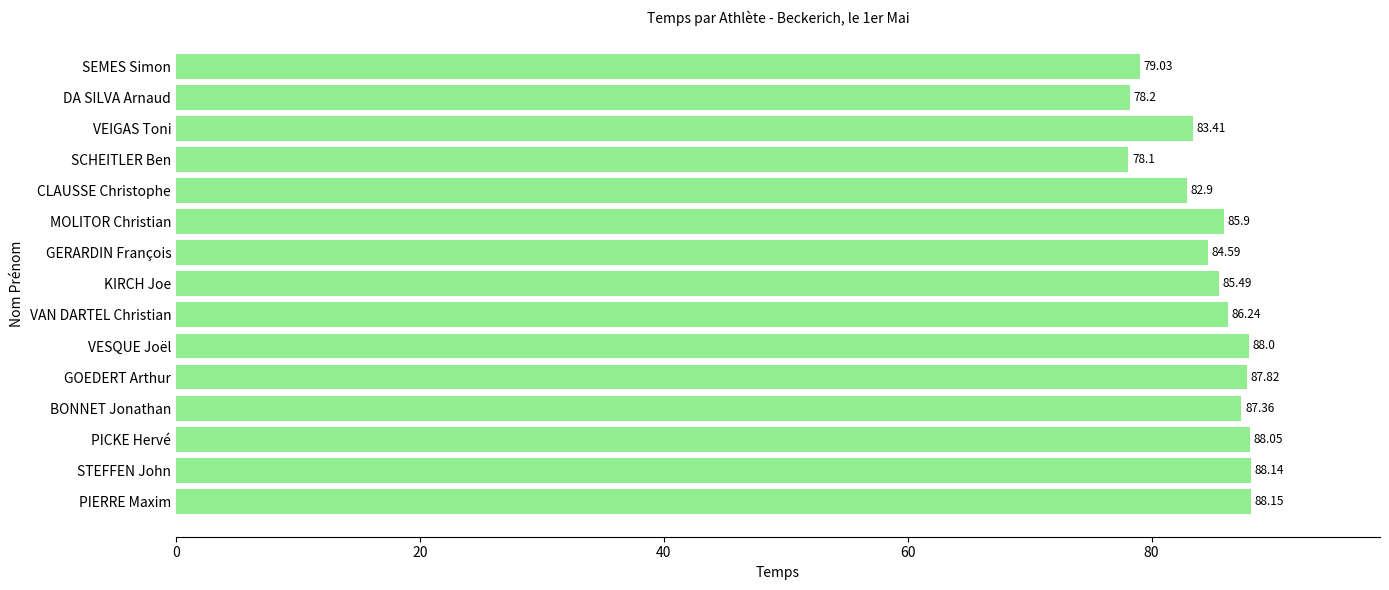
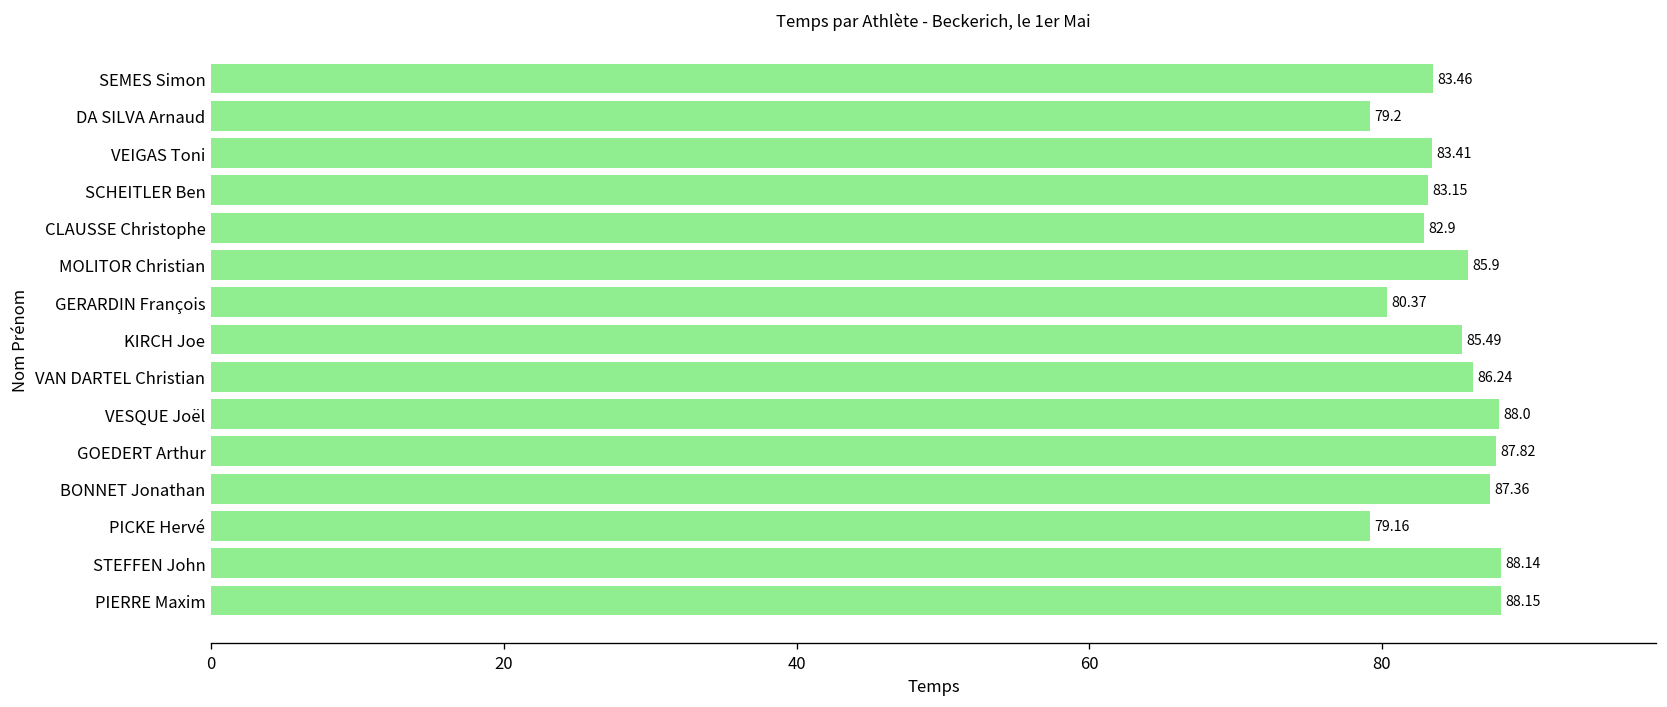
SEMES Simon: 79.03 -> 83.46
DA SILVA Arnaud: 78.2 -> 79.2
SCHEITLER Ben: 78.1 -> 83.15
GERARDIN François: 84.59 -> 80.37
PICKE Hervé: 88.05 -> 79.16
